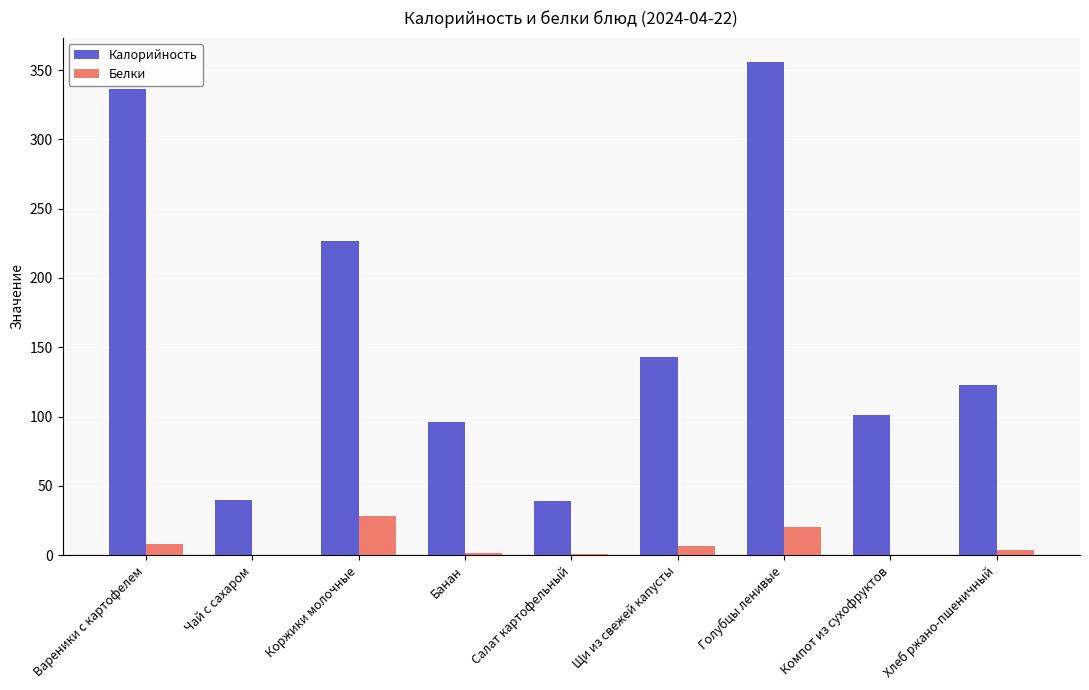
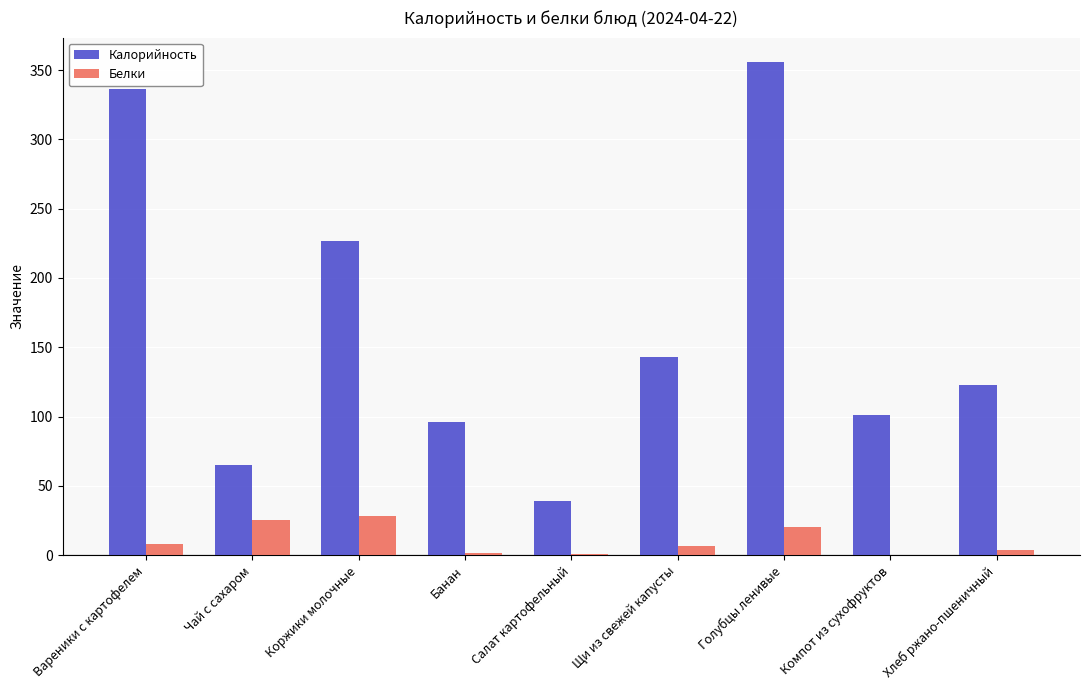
Калорийность, Чай с сахаром: 40 -> 65
Белки, Чай с сахаром: 0 -> 26
